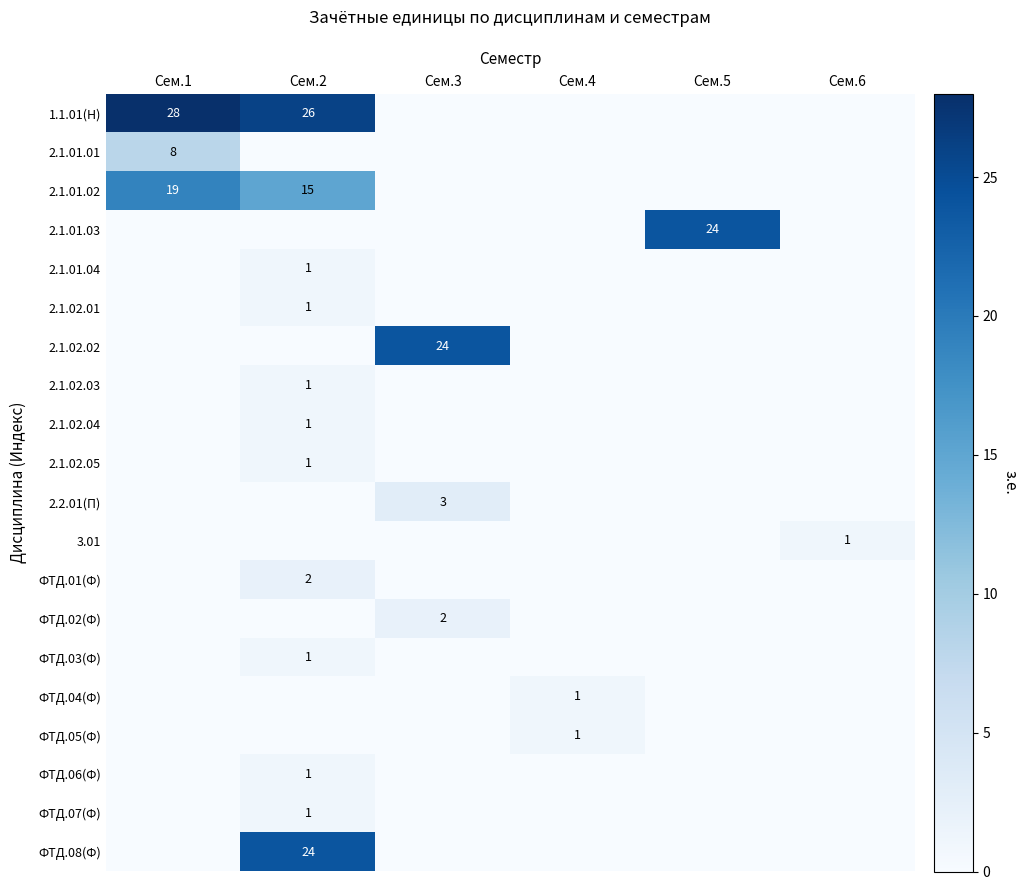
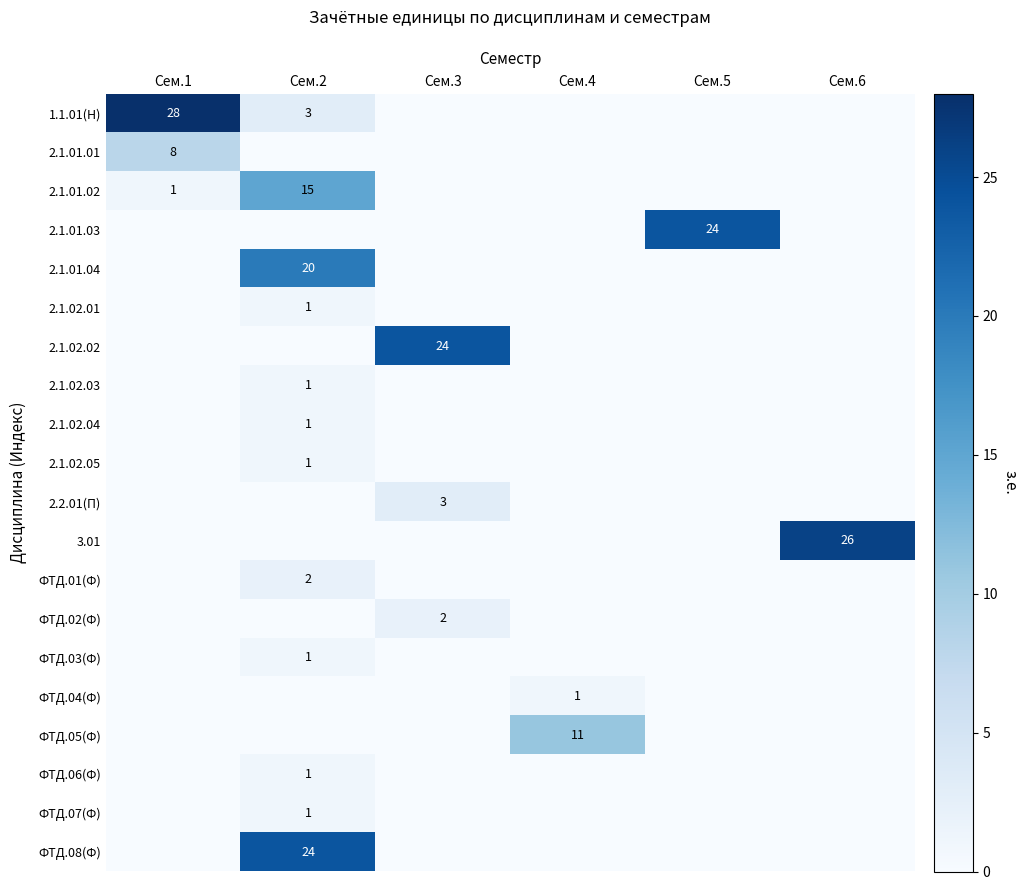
1.1.01(Н), Сем.2: 26 -> 3
2.1.01.02, Сем.1: 19 -> 1
2.1.01.04, Сем.2: 1 -> 20
3.01, Сем.6: 1 -> 26
ФТД.05(Ф), Сем.4: 1 -> 11
